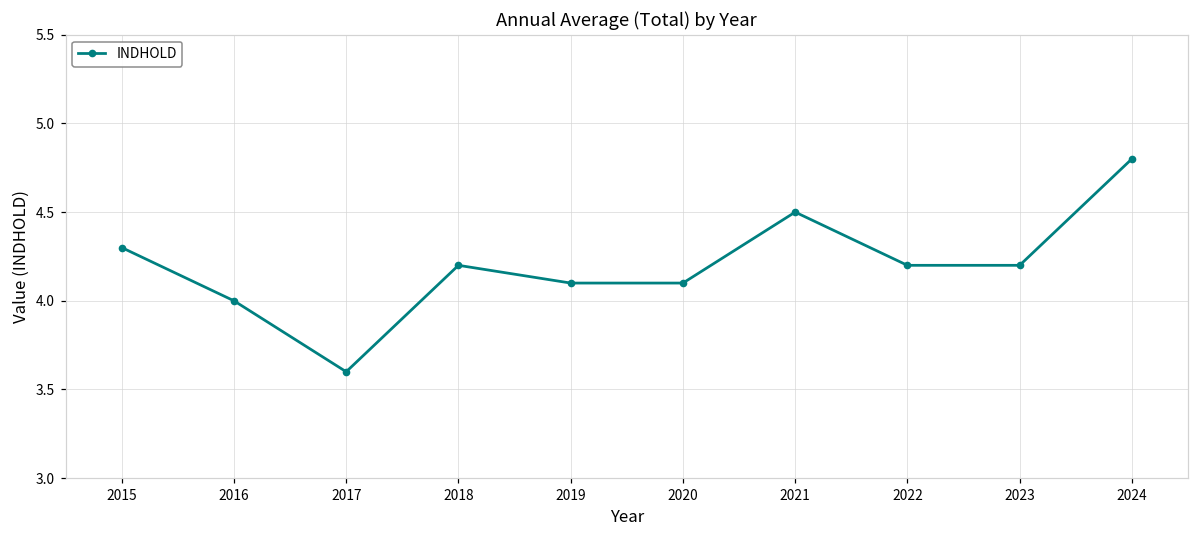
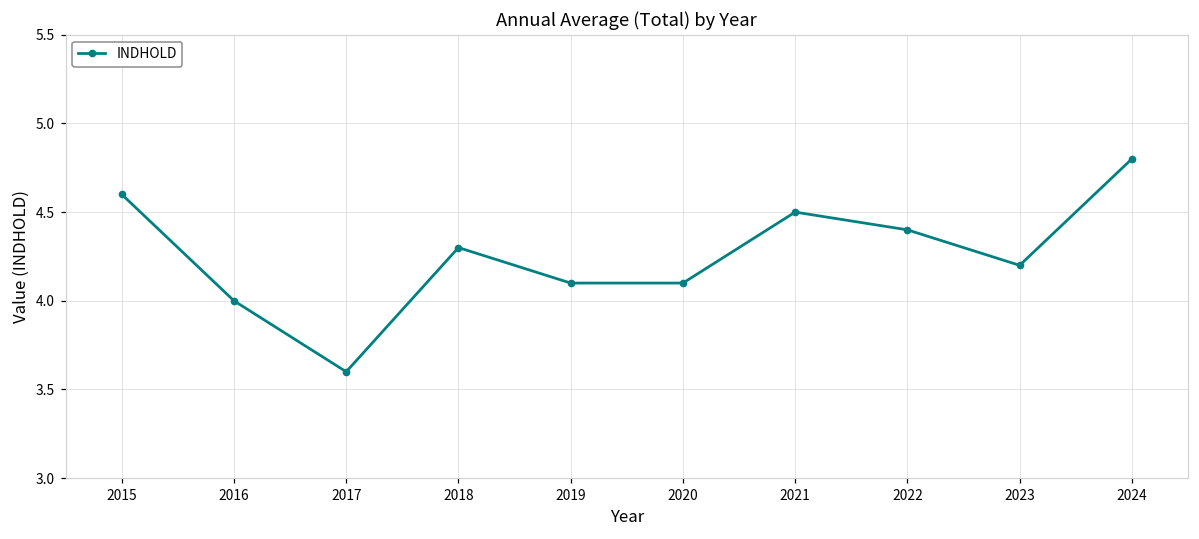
2015: 4.3 -> 4.6
2018: 4.2 -> 4.3
2022: 4.2 -> 4.4
